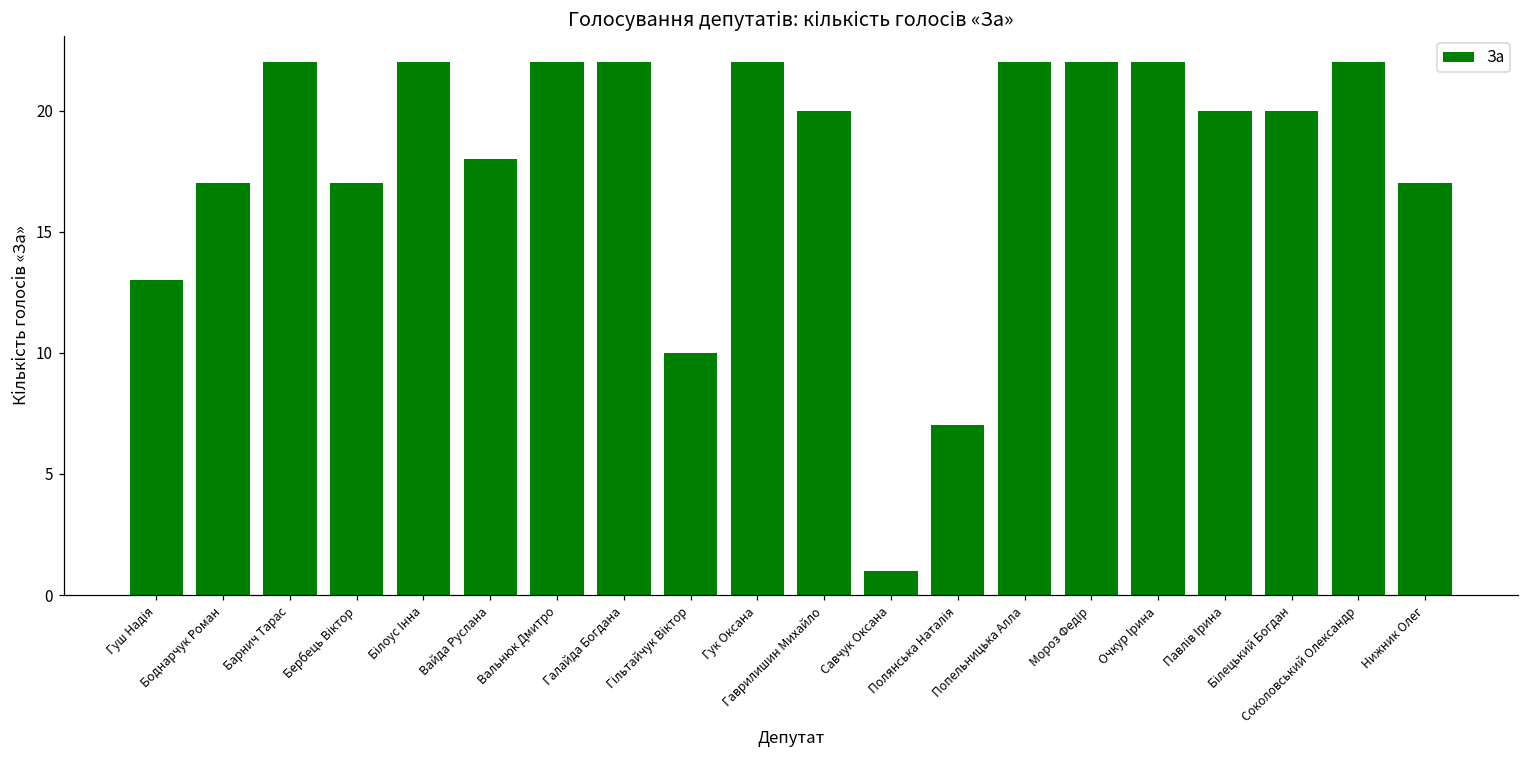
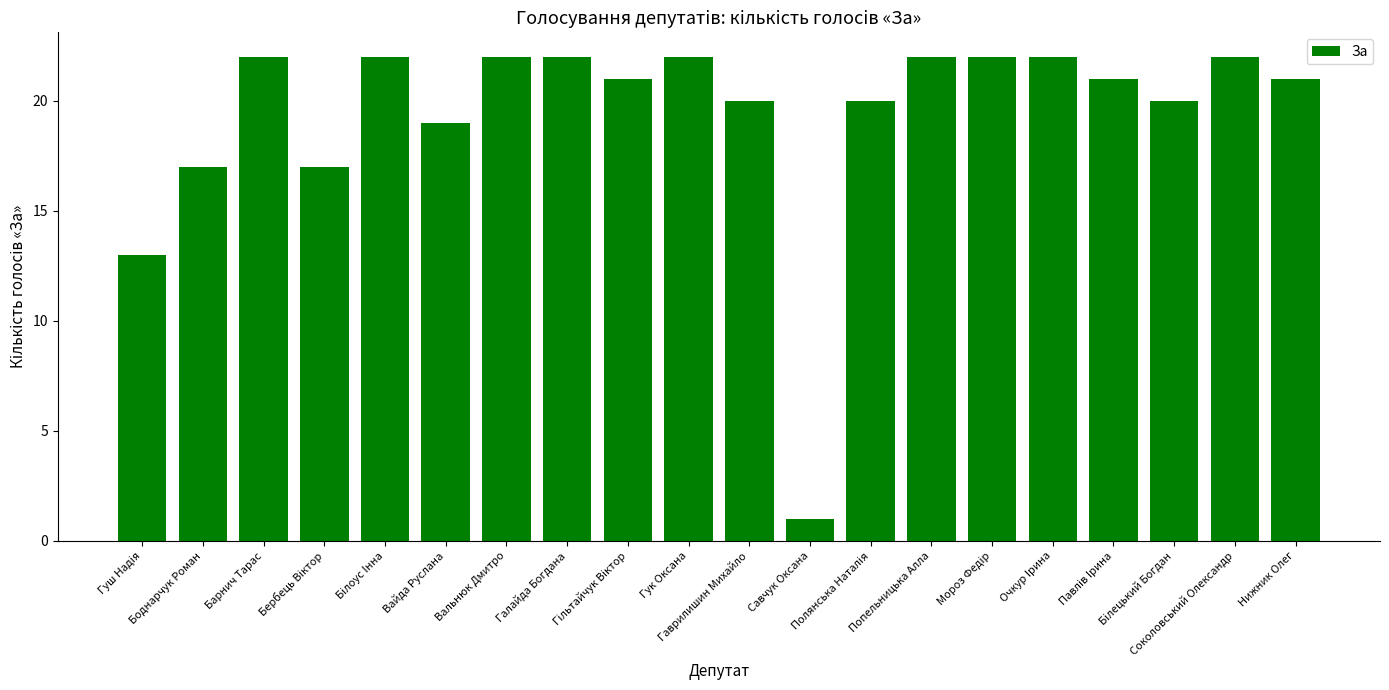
Вайда Руслана: 18 -> 19
Гільтайчук Віктор: 10 -> 21
Полянська Наталія: 7 -> 20
Павлів Ірина: 20 -> 21
Нижник Олег: 17 -> 21
